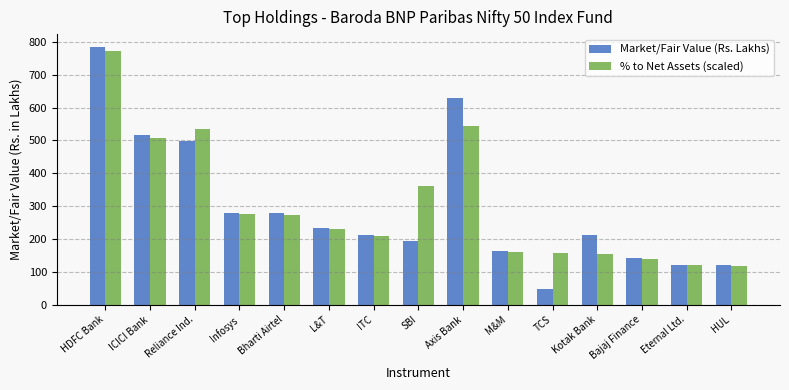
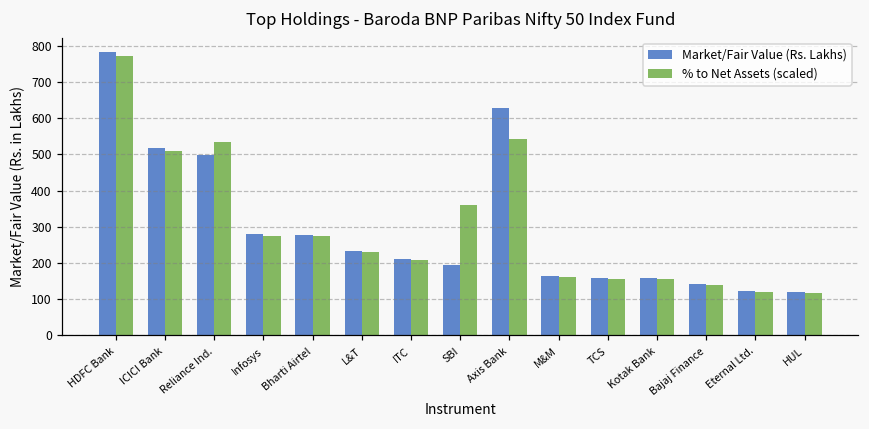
Market/Fair Value (Rs. Lakhs), TCS: 50 -> 160
Market/Fair Value (Rs. Lakhs), Kotak Bank: 210 -> 160
